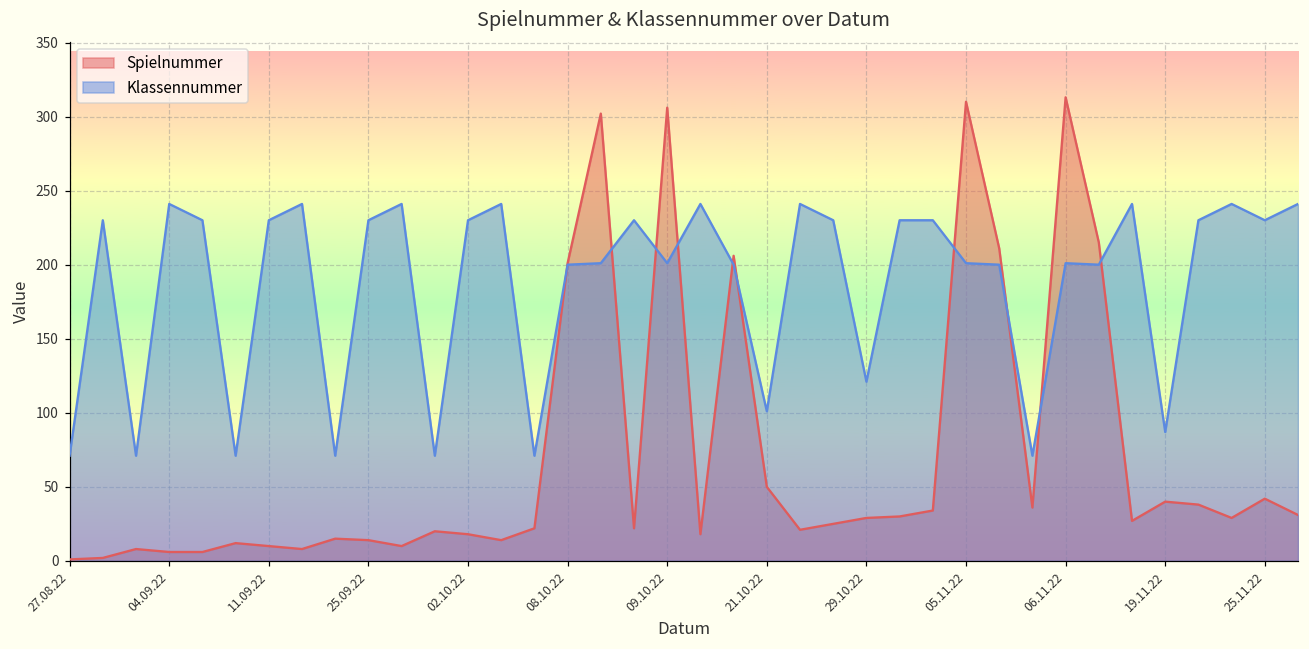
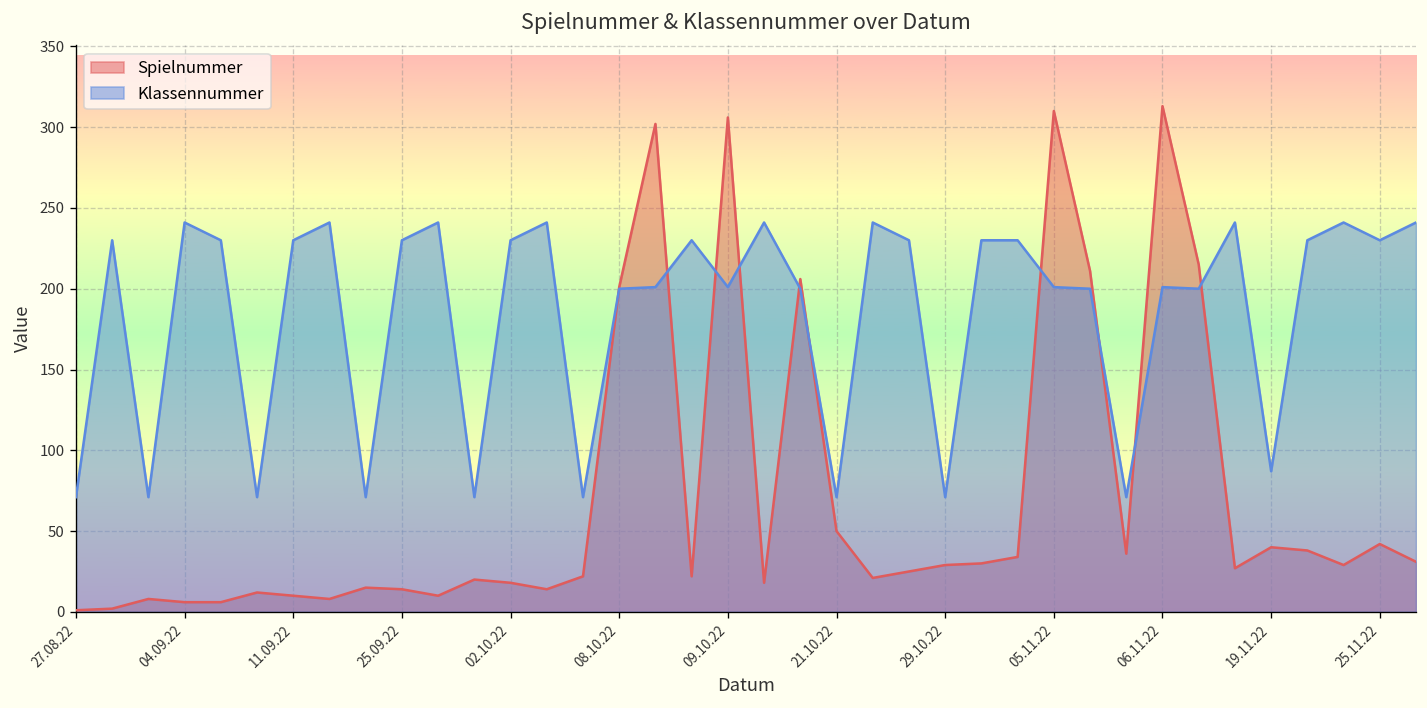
Klassennummer, 21.10.22: 101 -> 71
Klassennummer, 29.10.22: 121 -> 71
